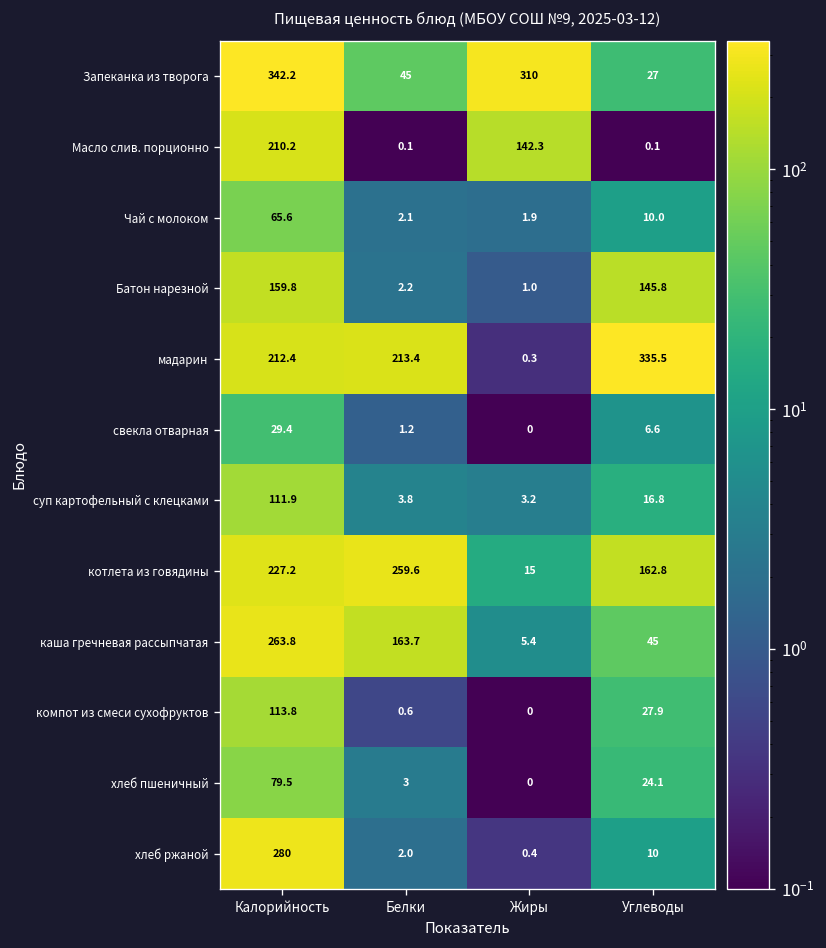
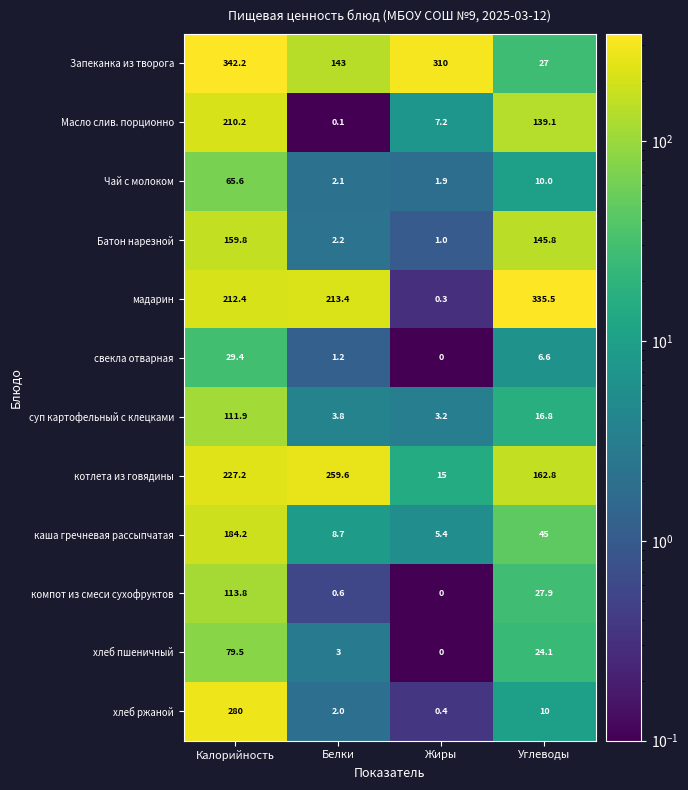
Запеканка из творога, Белки: 45 -> 143
Масло слив. порционно, Жиры: 142.3 -> 7.2
Масло слив. порционно, Углеводы: 0.1 -> 139.1
каша гречневая рассыпчатая, Калорийность: 263.8 -> 184.2
каша гречневая рассыпчатая, Белки: 163.7 -> 8.7
